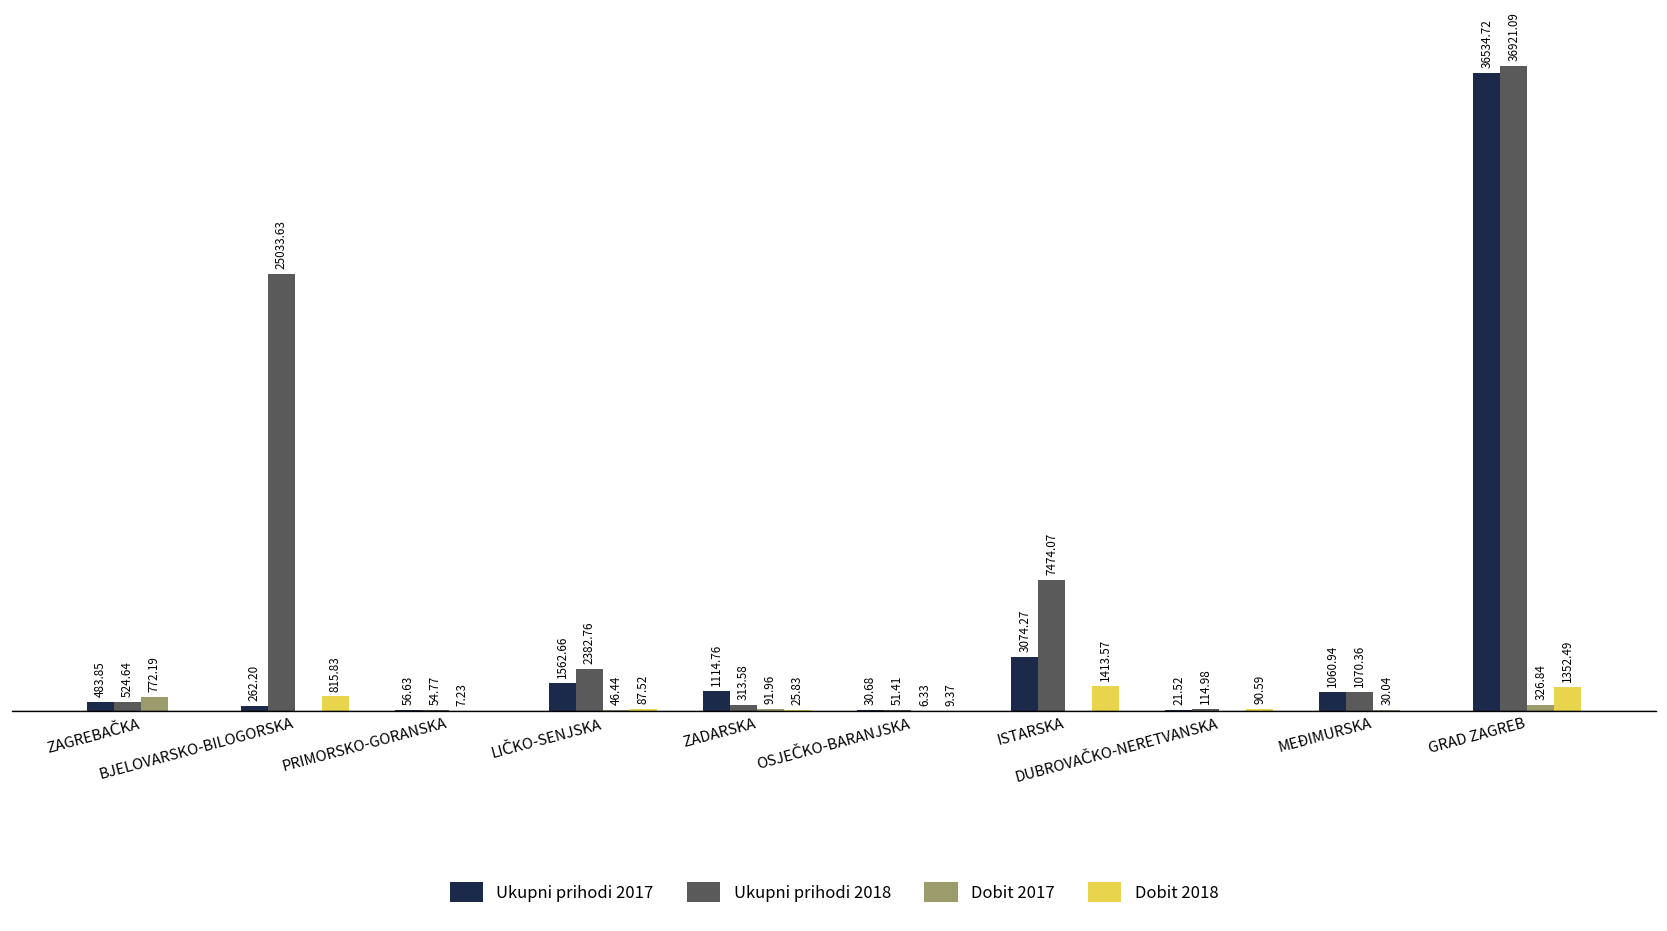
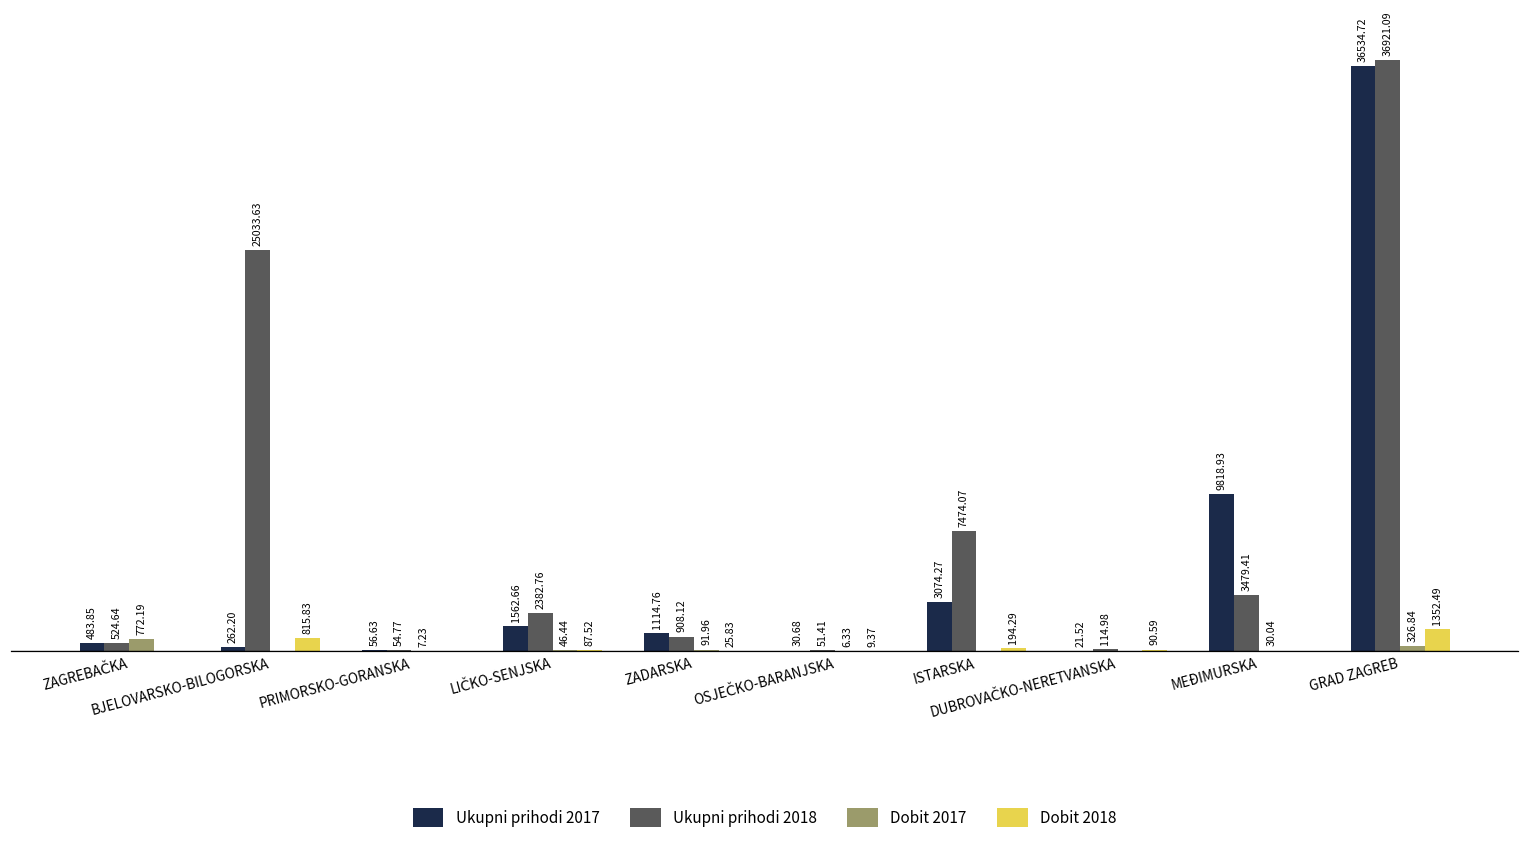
Ukupni prihodi 2018, ZADARSKA: 313.58 -> 908.12
Dobit 2018, ISTARSKA: 1413.57 -> 194.29
Ukupni prihodi 2017, MEĐIMURSKA: 1060.94 -> 9818.93
Ukupni prihodi 2018, MEĐIMURSKA: 1070.36 -> 3479.41
